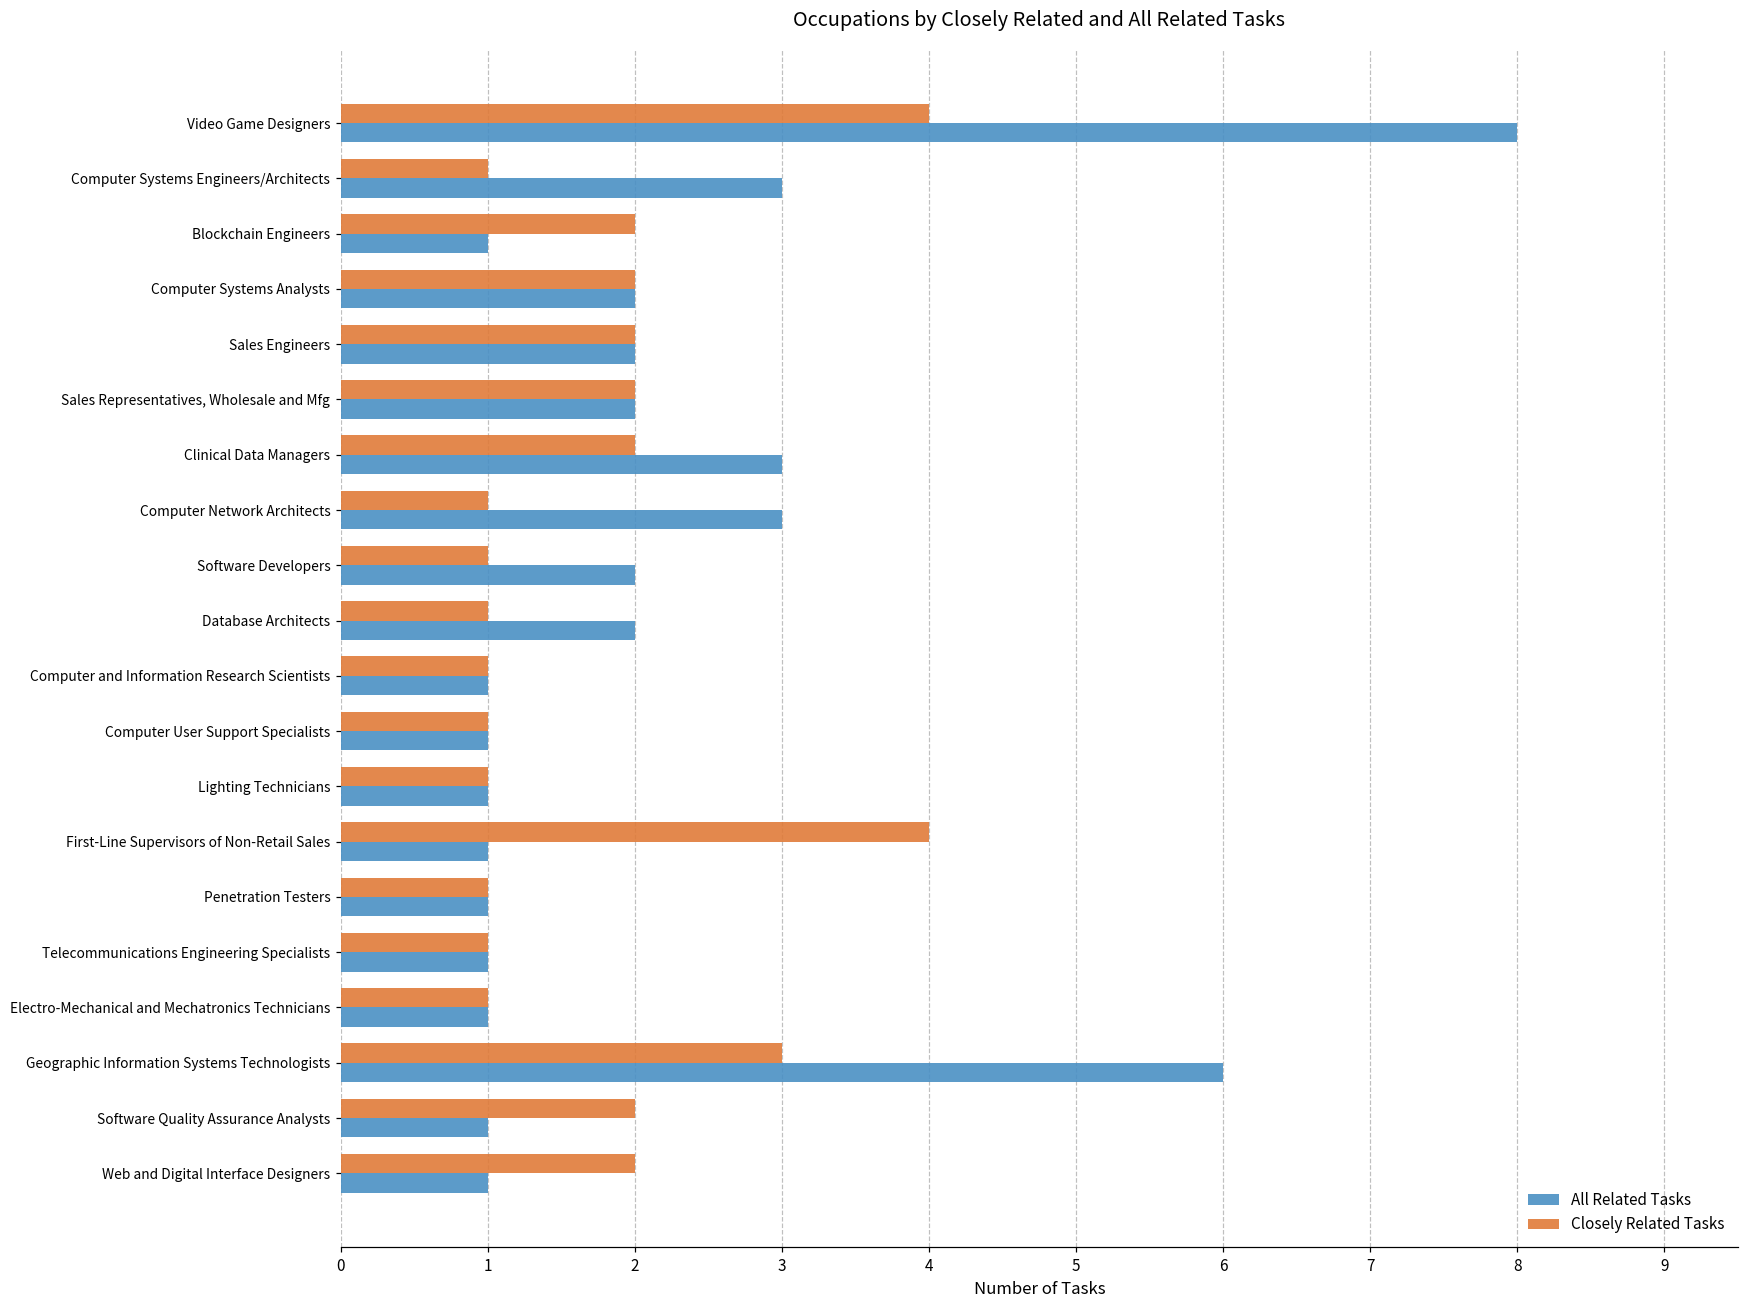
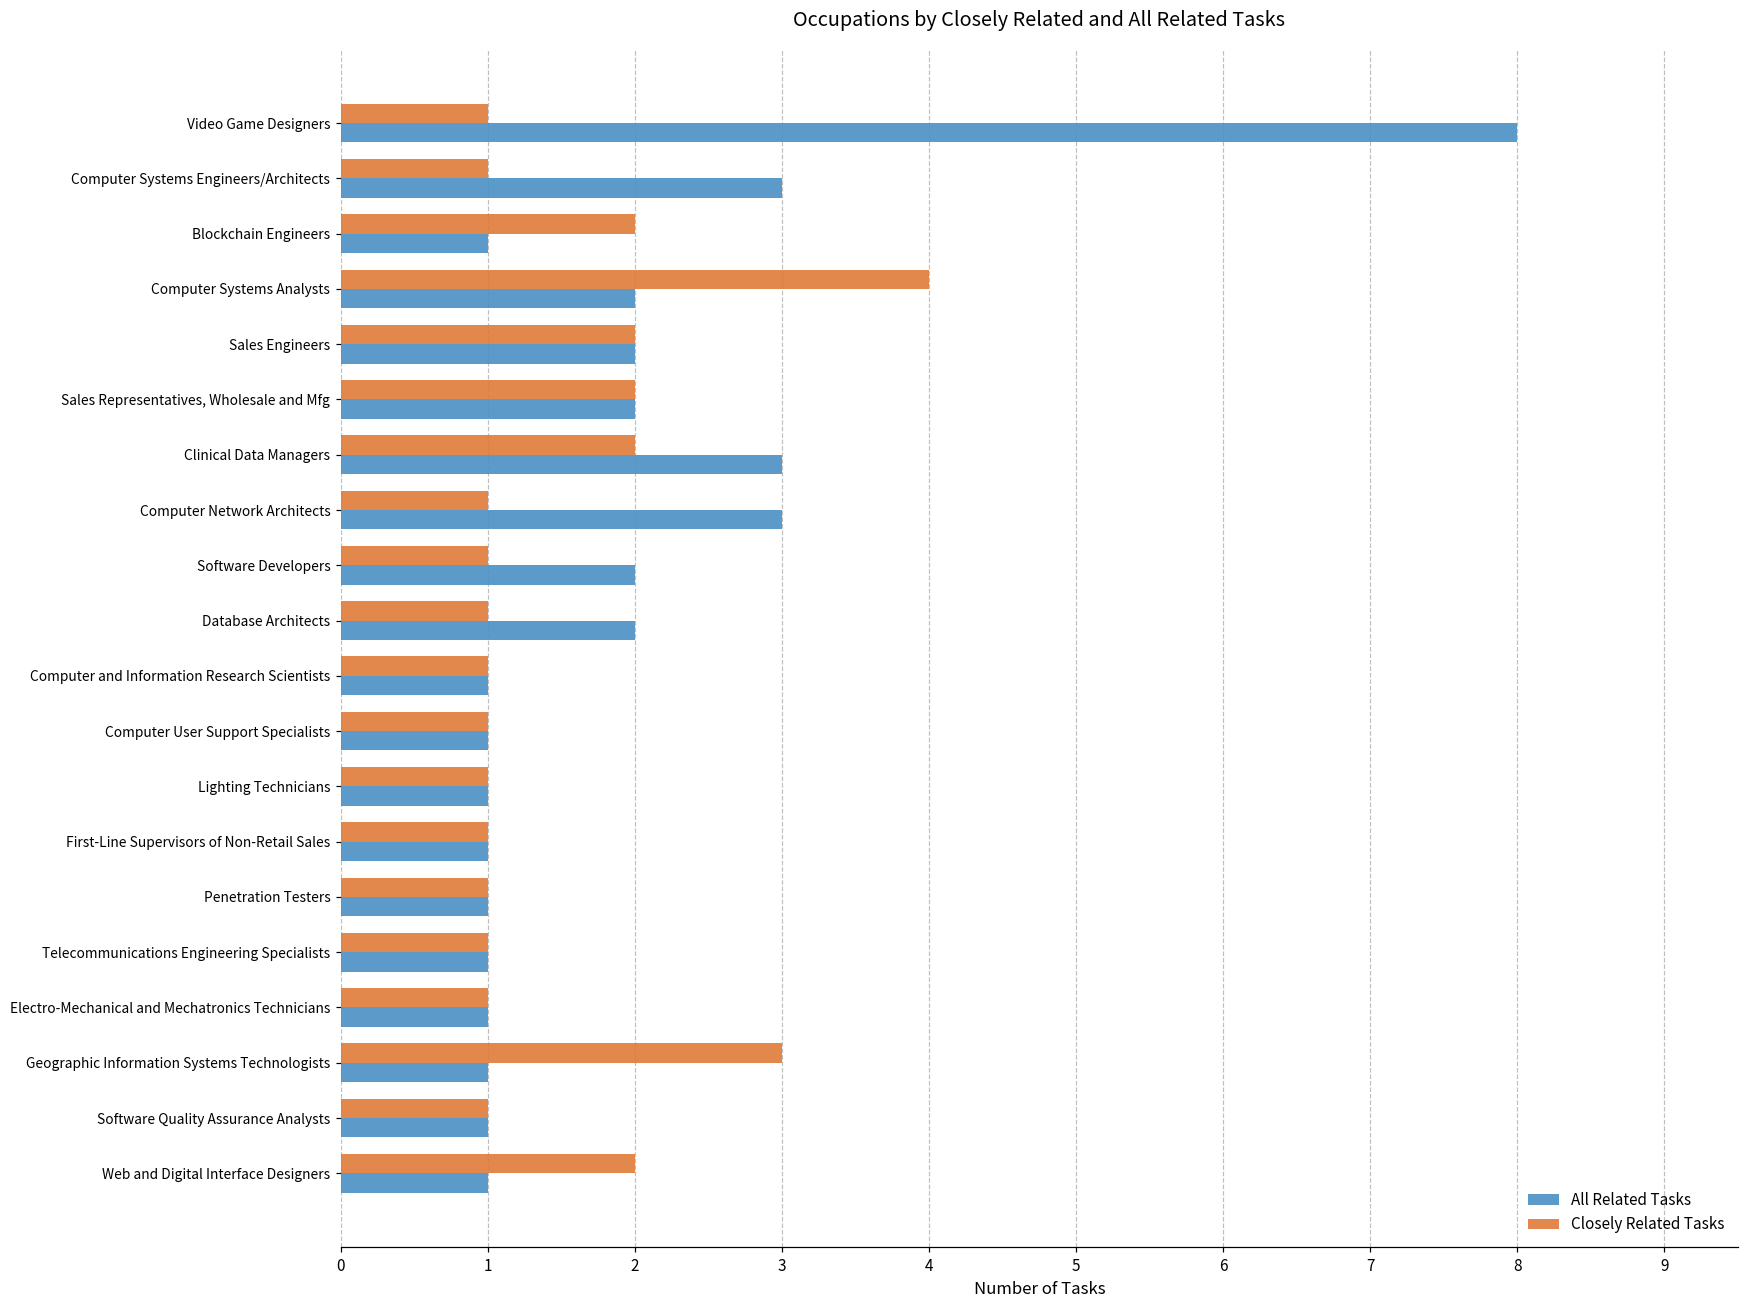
Closely Related Tasks, Video Game Designers: 4 -> 1
Closely Related Tasks, Computer Systems Analysts: 2 -> 4
Closely Related Tasks, First-Line Supervisors of Non-Retail Sales: 4 -> 1
All Related Tasks, Geographic Information Systems Technologists: 6 -> 1
Closely Related Tasks, Software Quality Assurance Analysts: 2 -> 1
